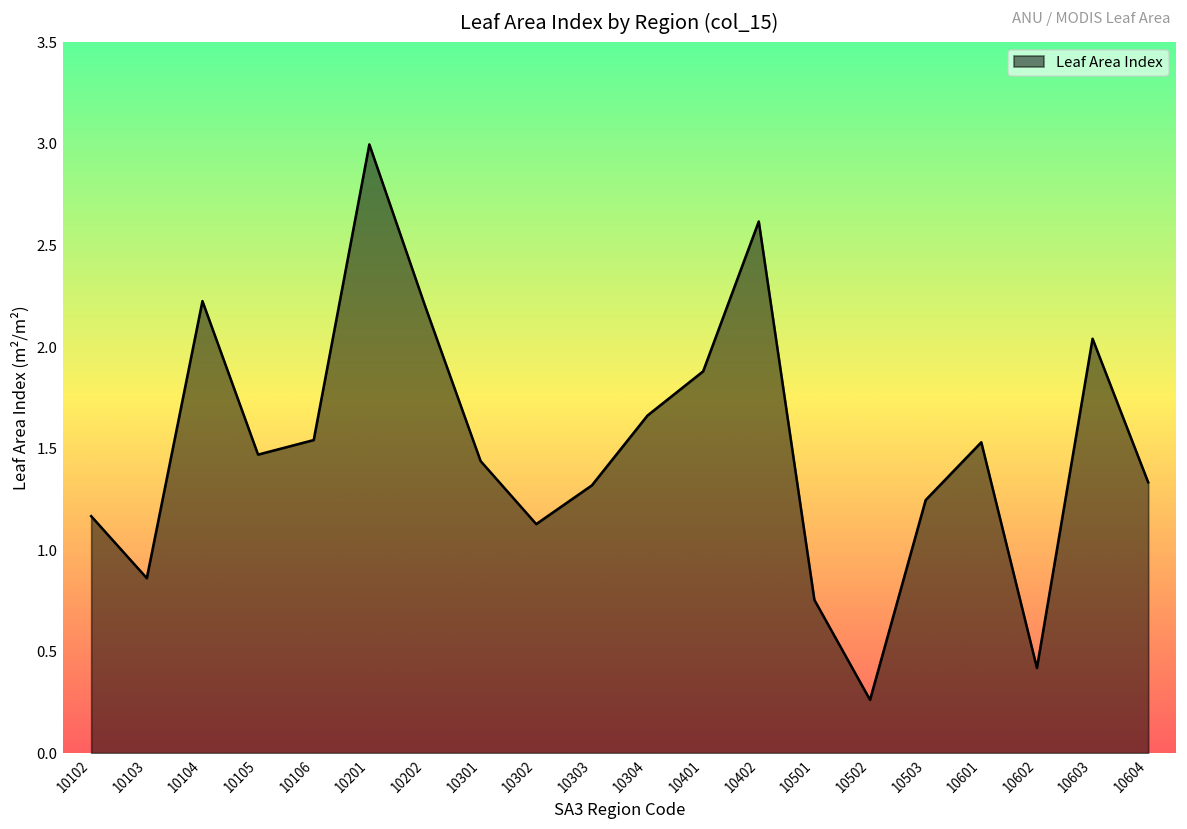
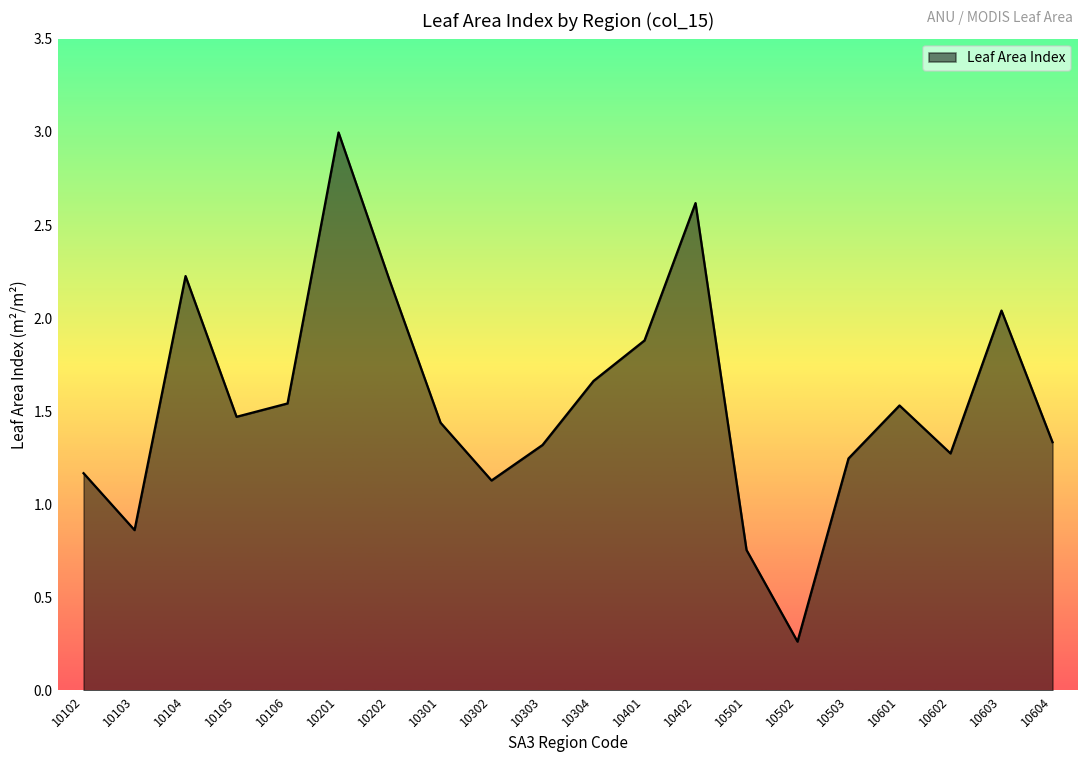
10602: 0.42 -> 1.27
